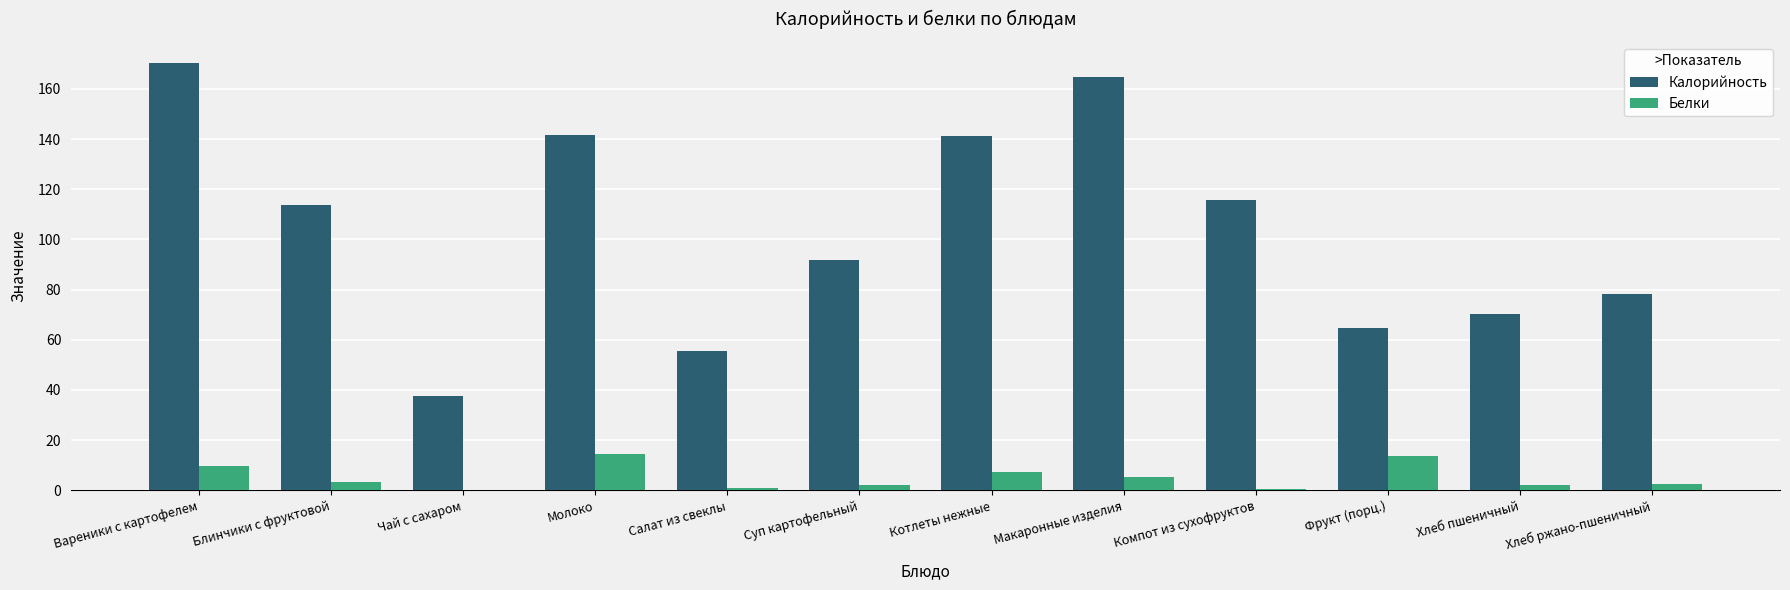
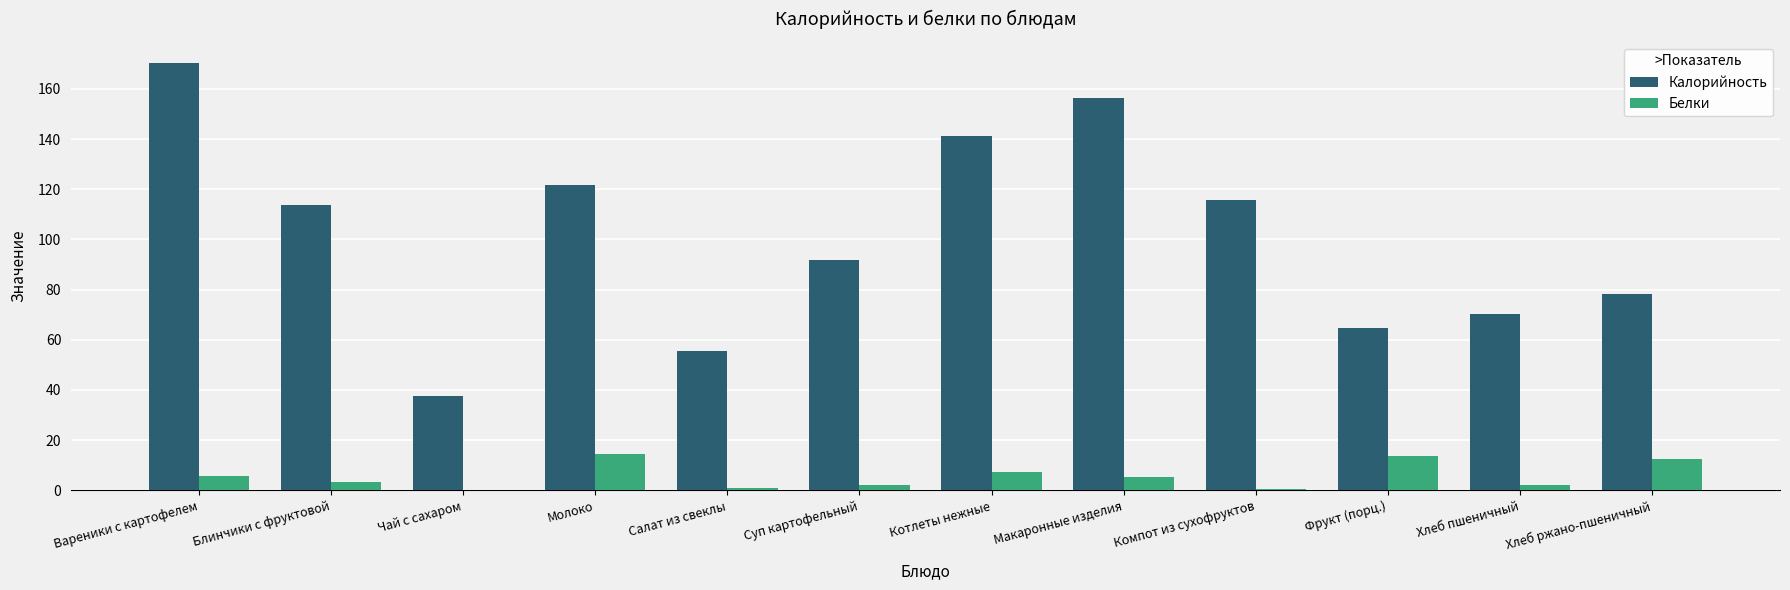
Белки, Вареники с картофелем: 10 -> 6
Калорийность, Молоко: 142 -> 122
Калорийность, Макаронные изделия: 165 -> 157
Белки, Хлеб ржано-пшеничный: 3 -> 13
